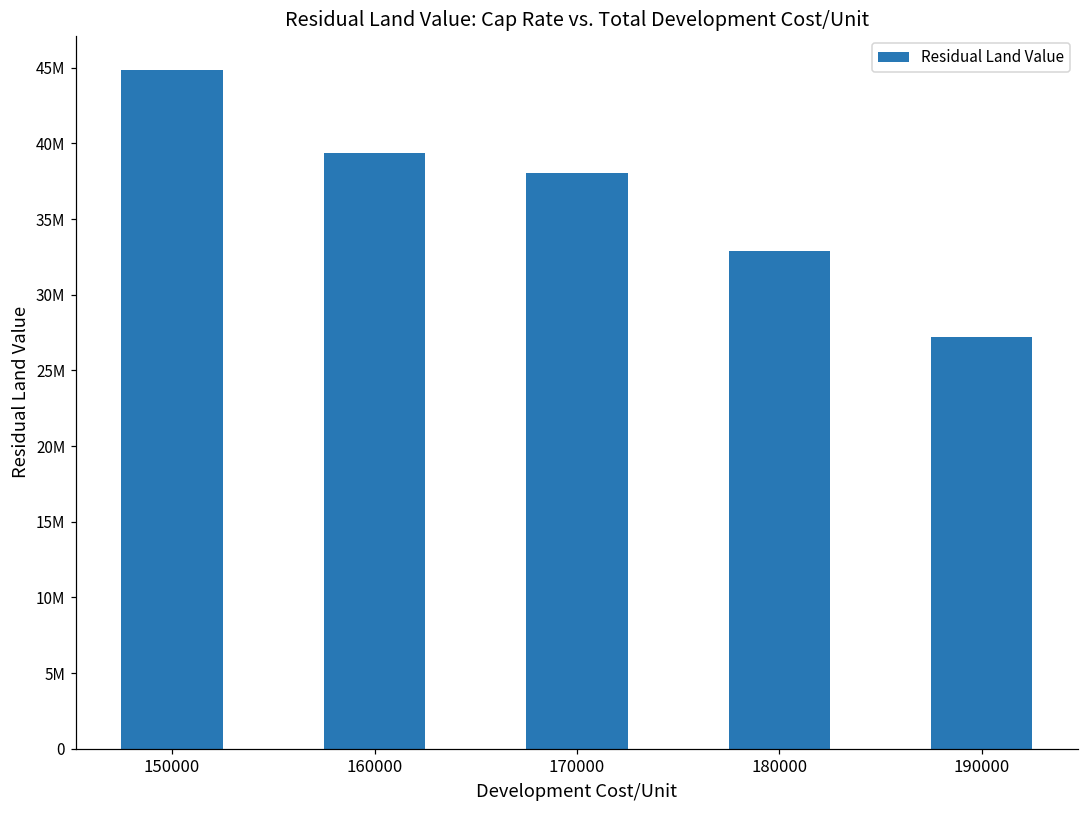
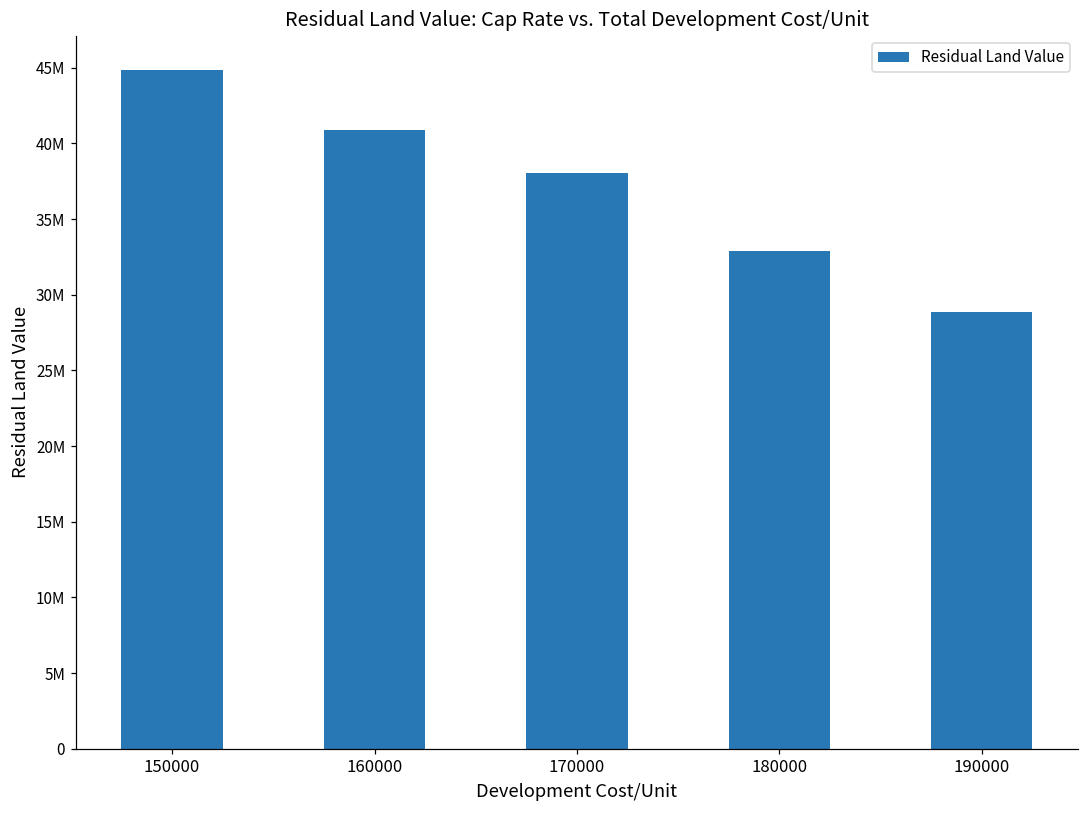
160000: 39400000 -> 40900000
190000: 27200000 -> 28900000
